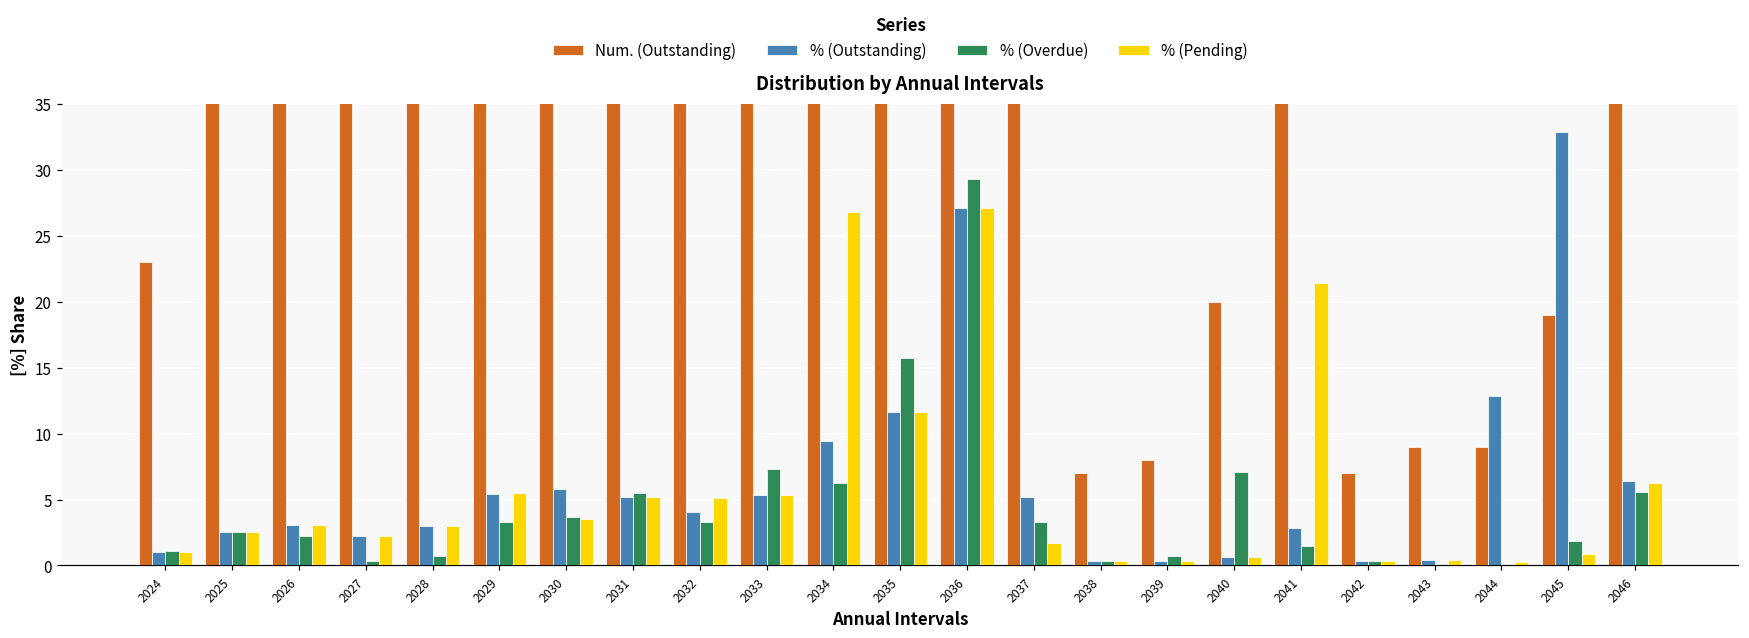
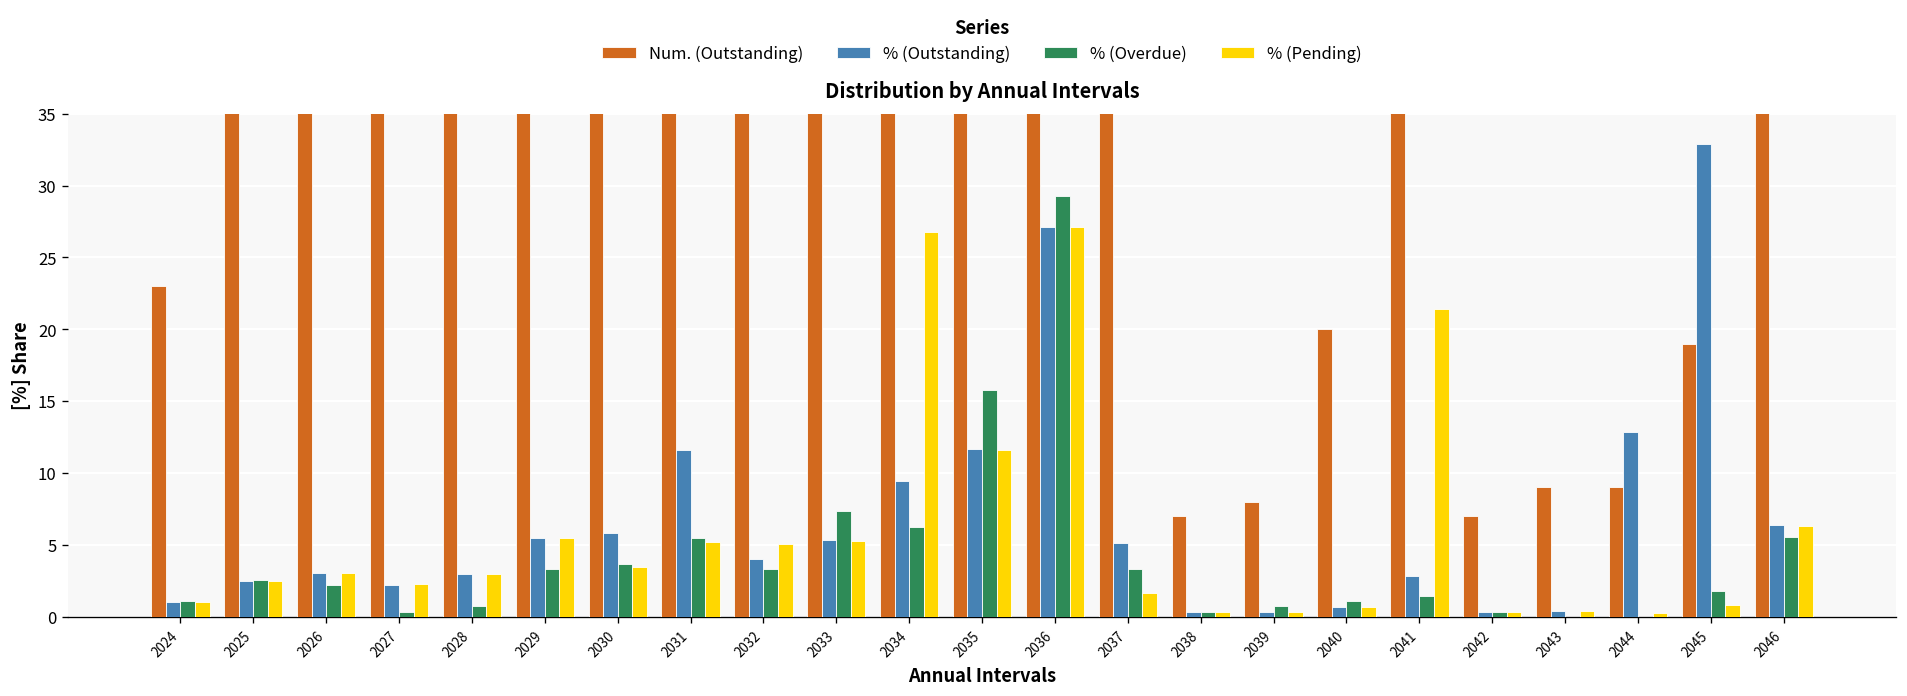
% (Outstanding), 2031: 5.2 -> 11.6
% (Overdue), 2040: 7.1 -> 1.1
